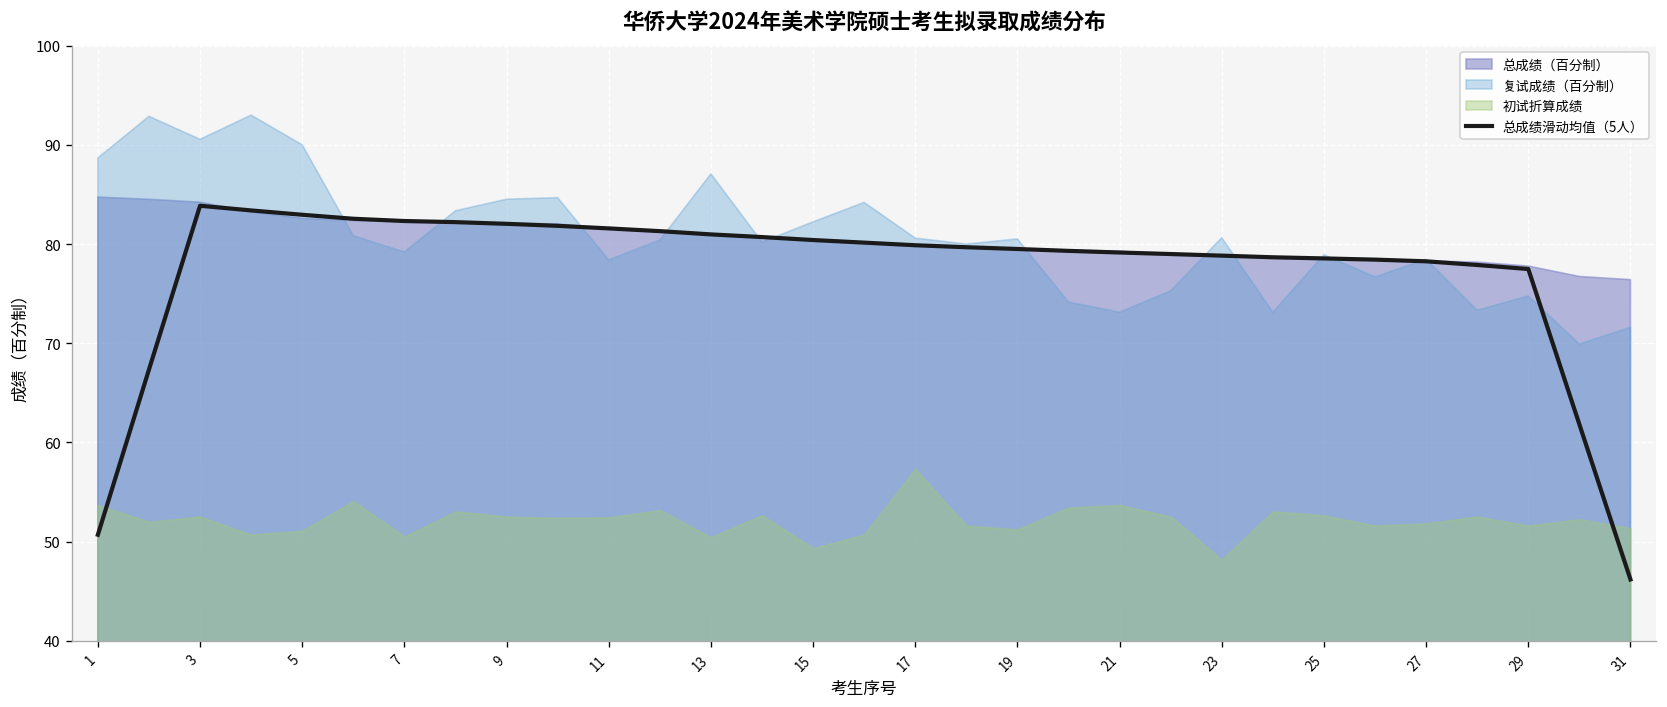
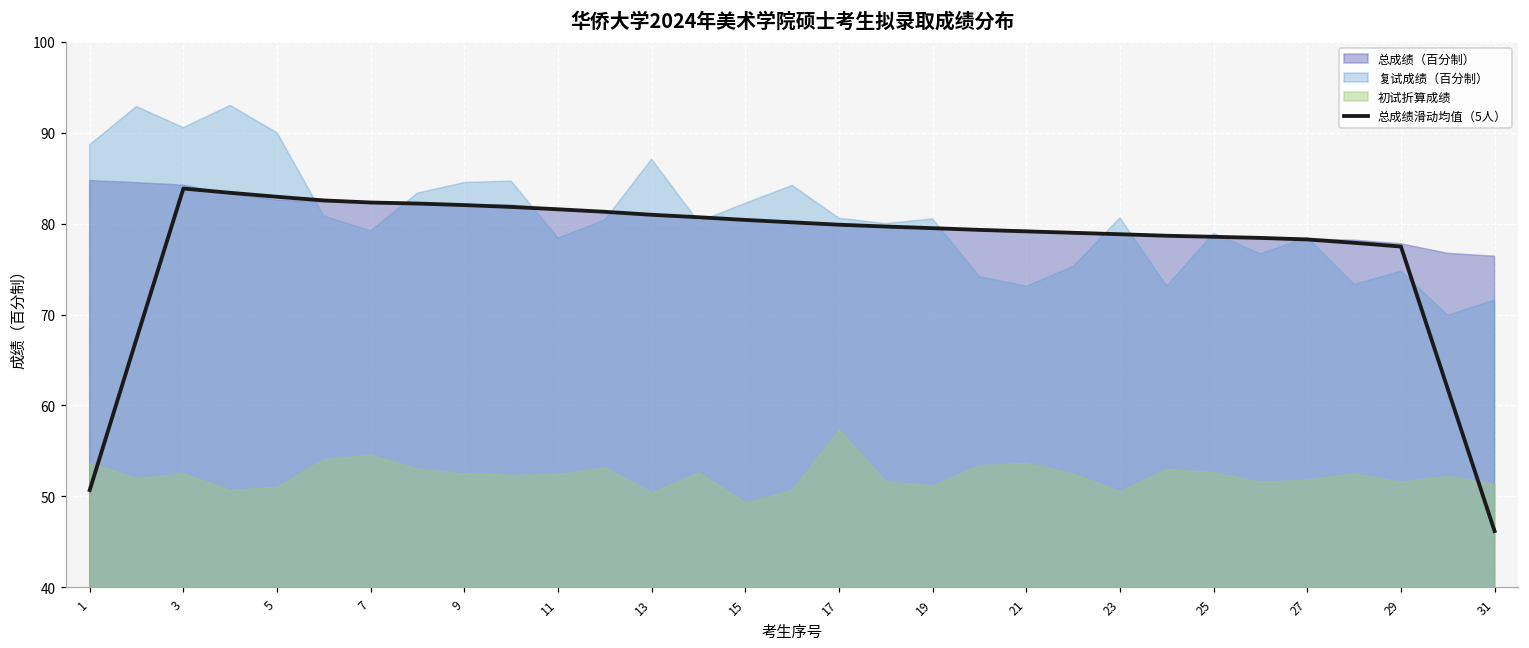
初试折算成绩, 7: 51 -> 55
初试折算成绩, 23: 48 -> 51
